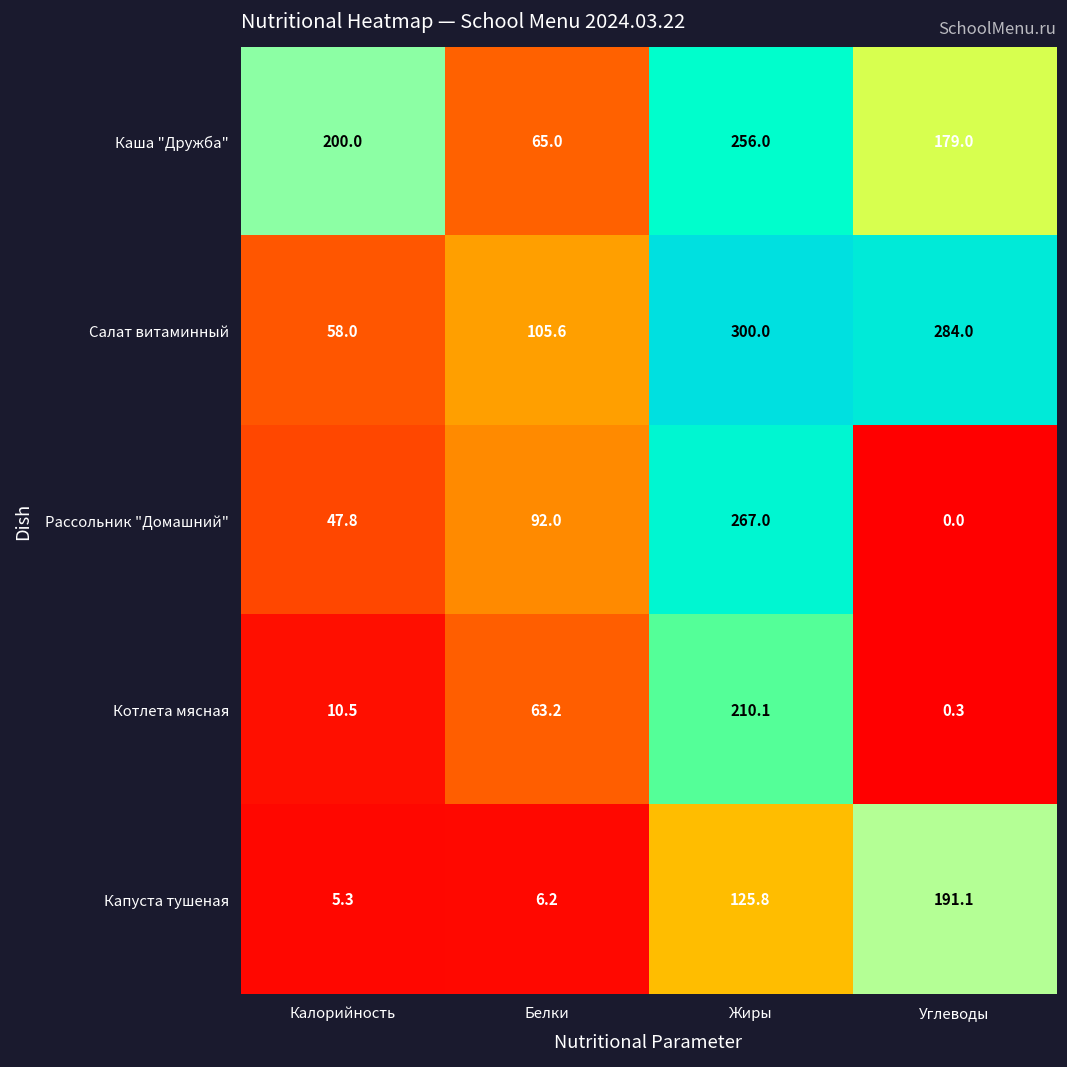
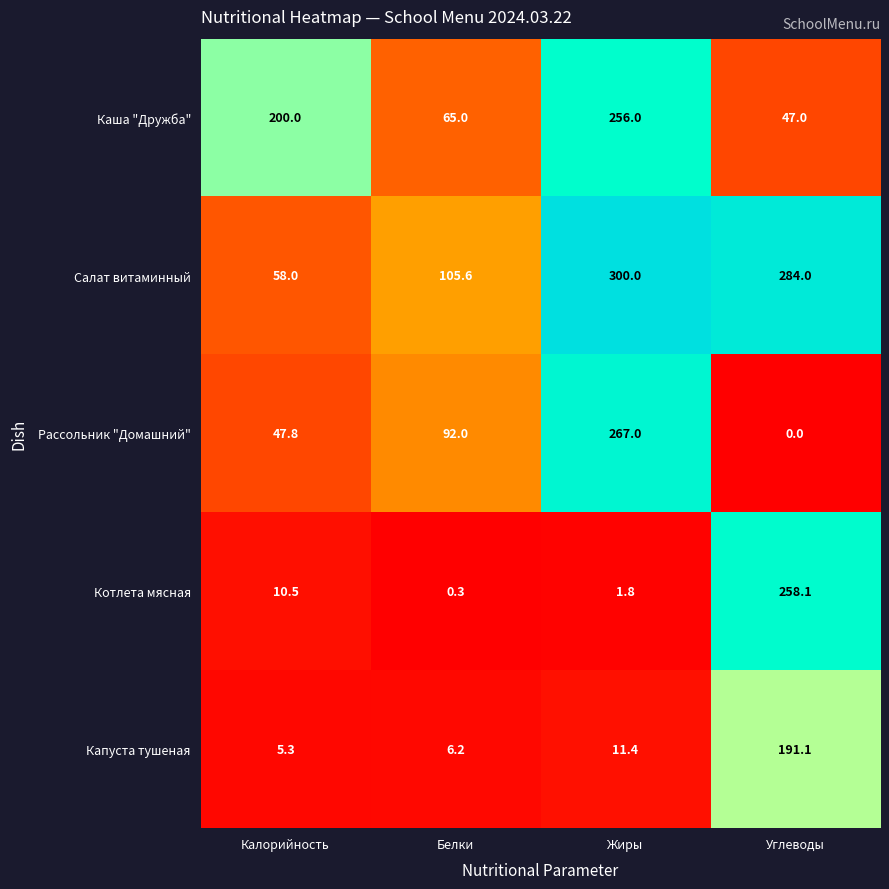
Каша "Дружба", Углеводы: 179.0 -> 47.0
Котлета мясная, Белки: 63.2 -> 0.3
Котлета мясная, Жиры: 210.1 -> 1.8
Котлета мясная, Углеводы: 0.3 -> 258.1
Капуста тушеная, Жиры: 125.8 -> 11.4
